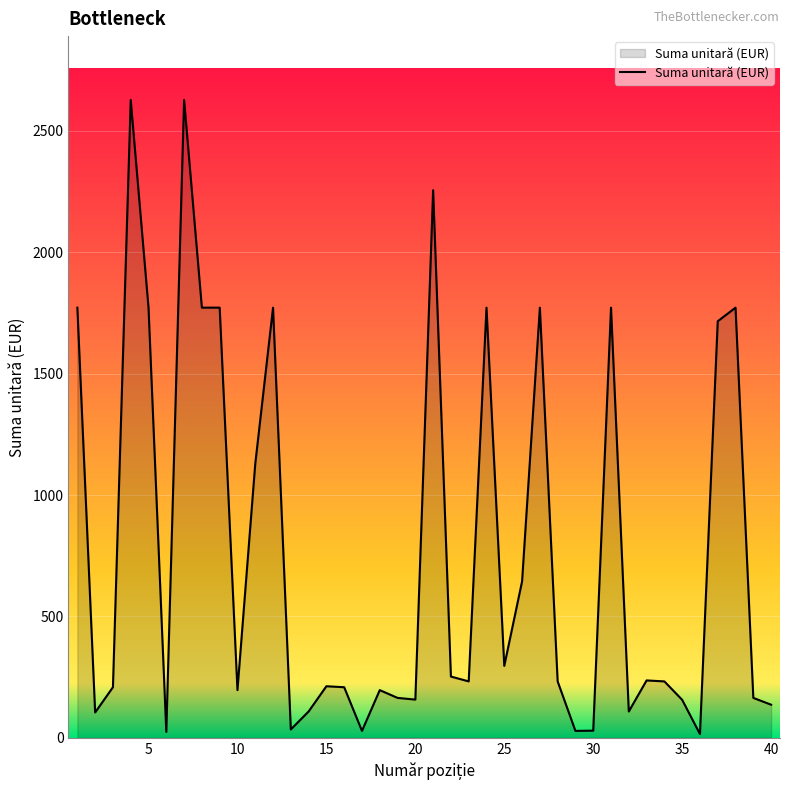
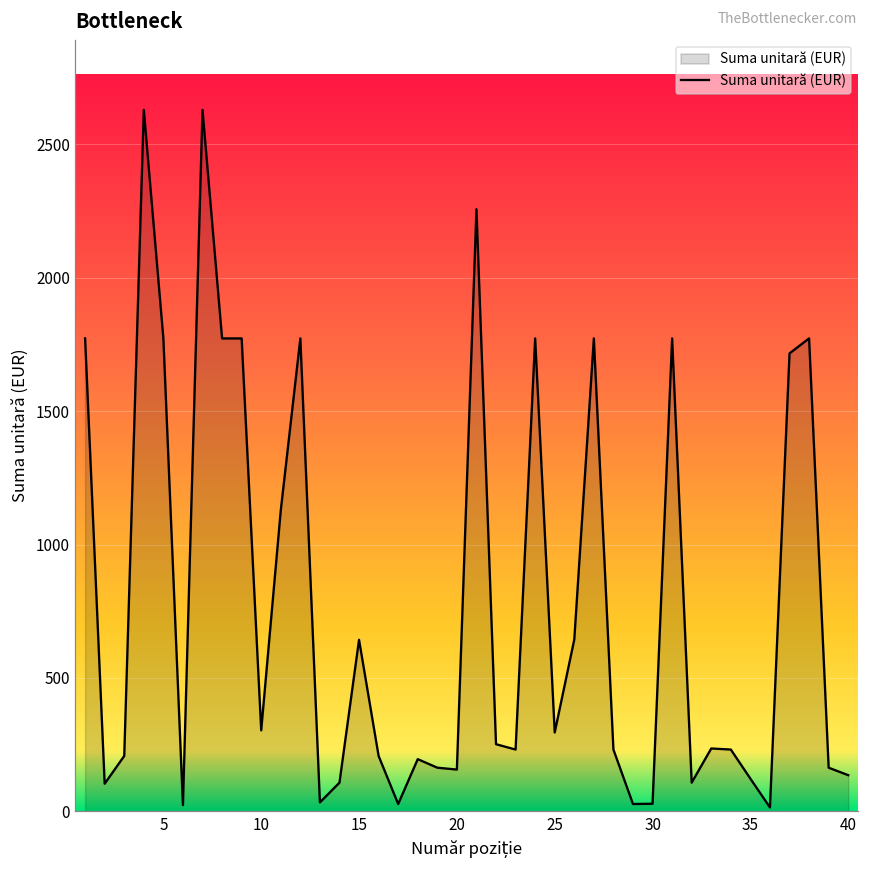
10: 200 -> 300
15: 210 -> 640
35: 160 -> 120
